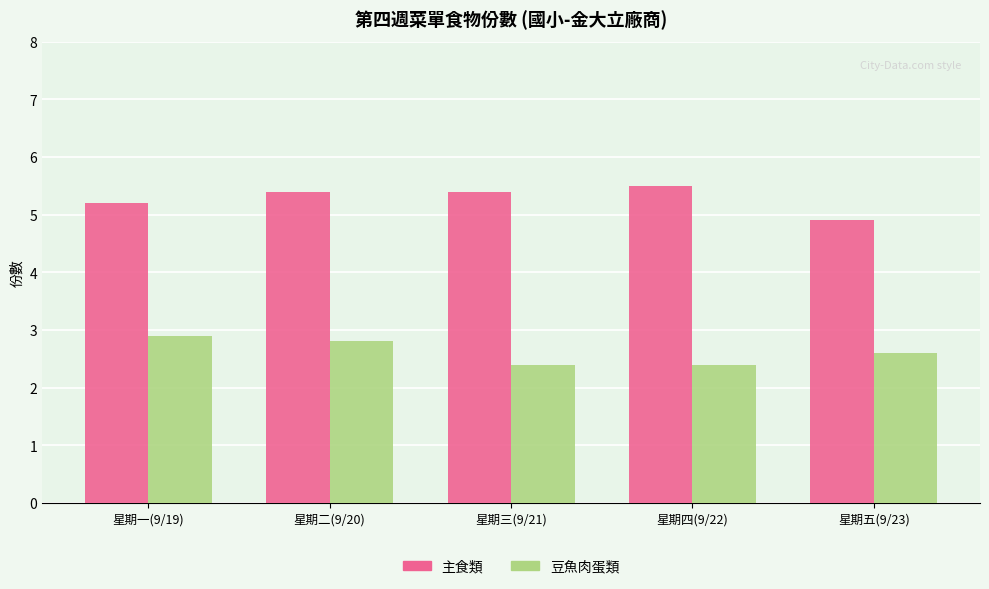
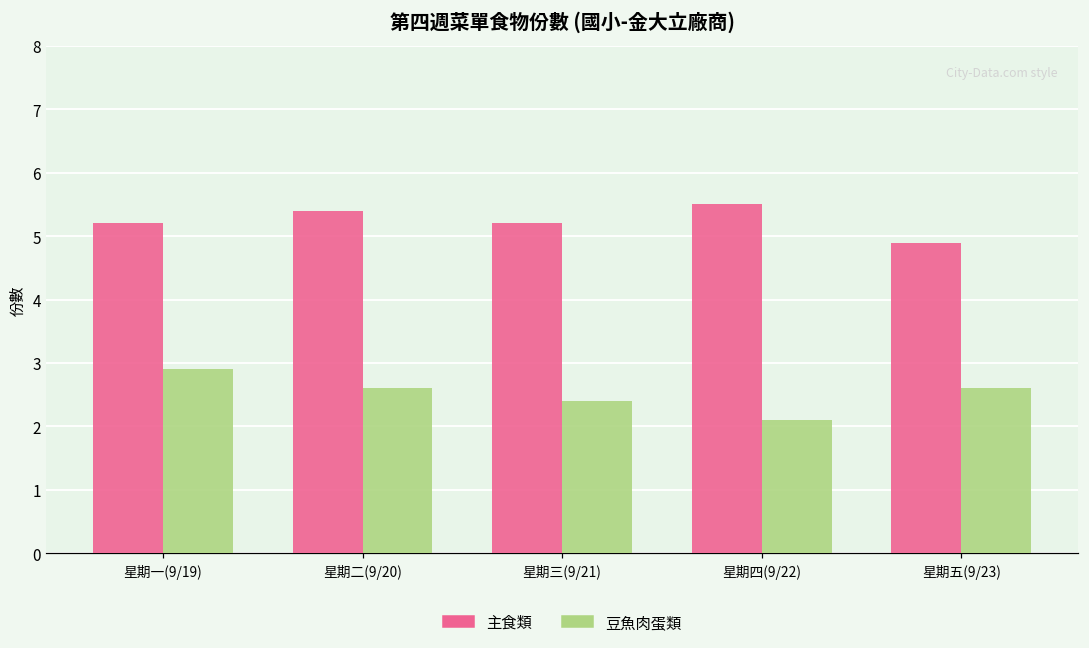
豆魚肉蛋類, 星期二(9/20): 2.8 -> 2.6
主食類, 星期三(9/21): 5.4 -> 5.2
豆魚肉蛋類, 星期四(9/22): 2.4 -> 2.1
